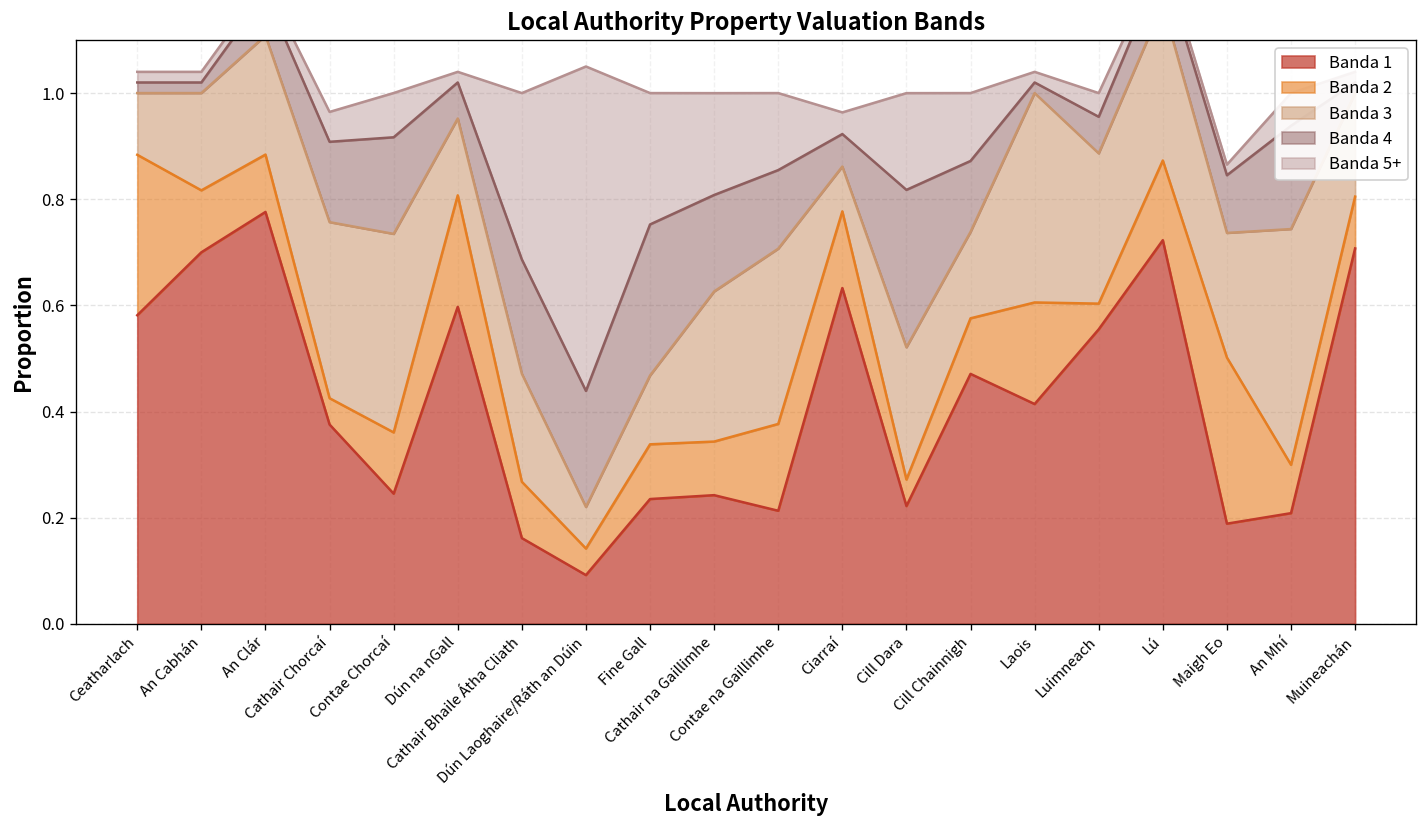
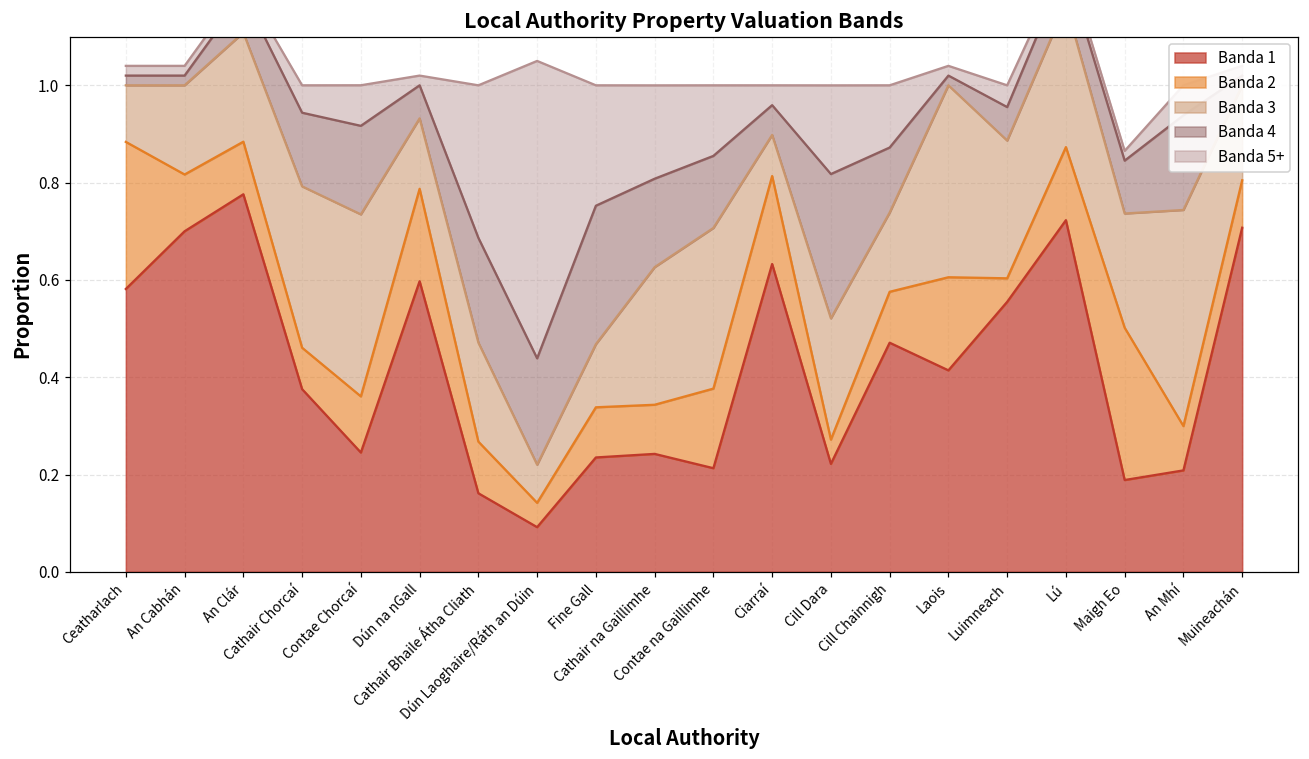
Banda 2, Cathair Chorcaí: 0.05 -> 0.09
Banda 2, Dún na nGall: 0.21 -> 0.19
Banda 2, Ciarraí: 0.14 -> 0.18
